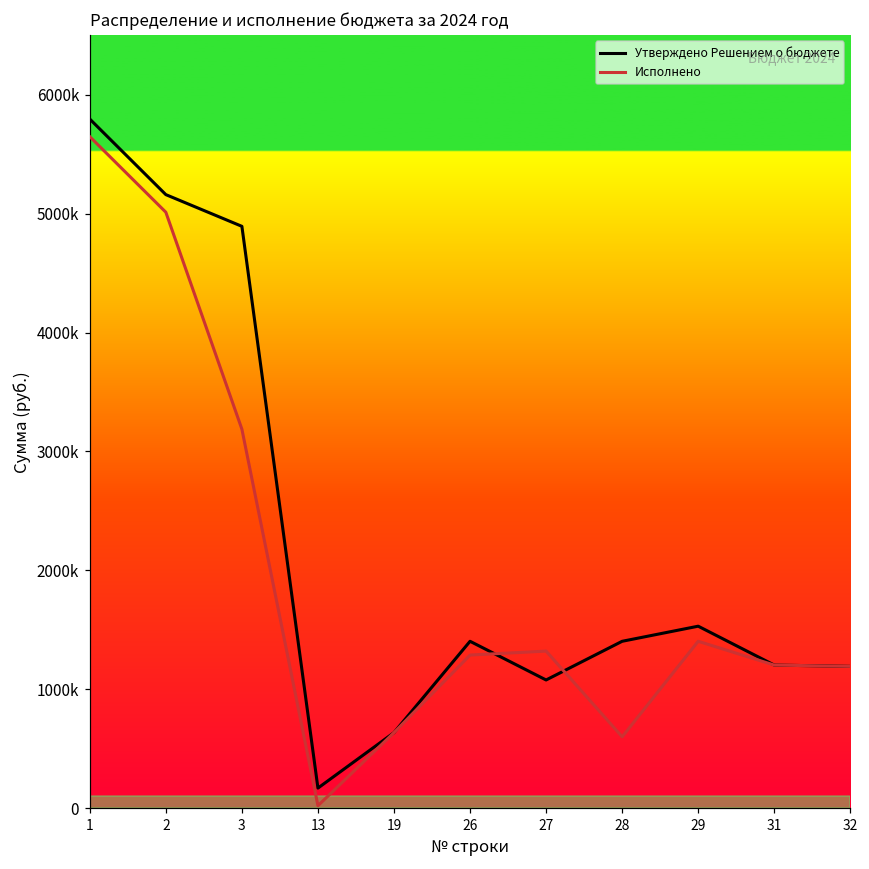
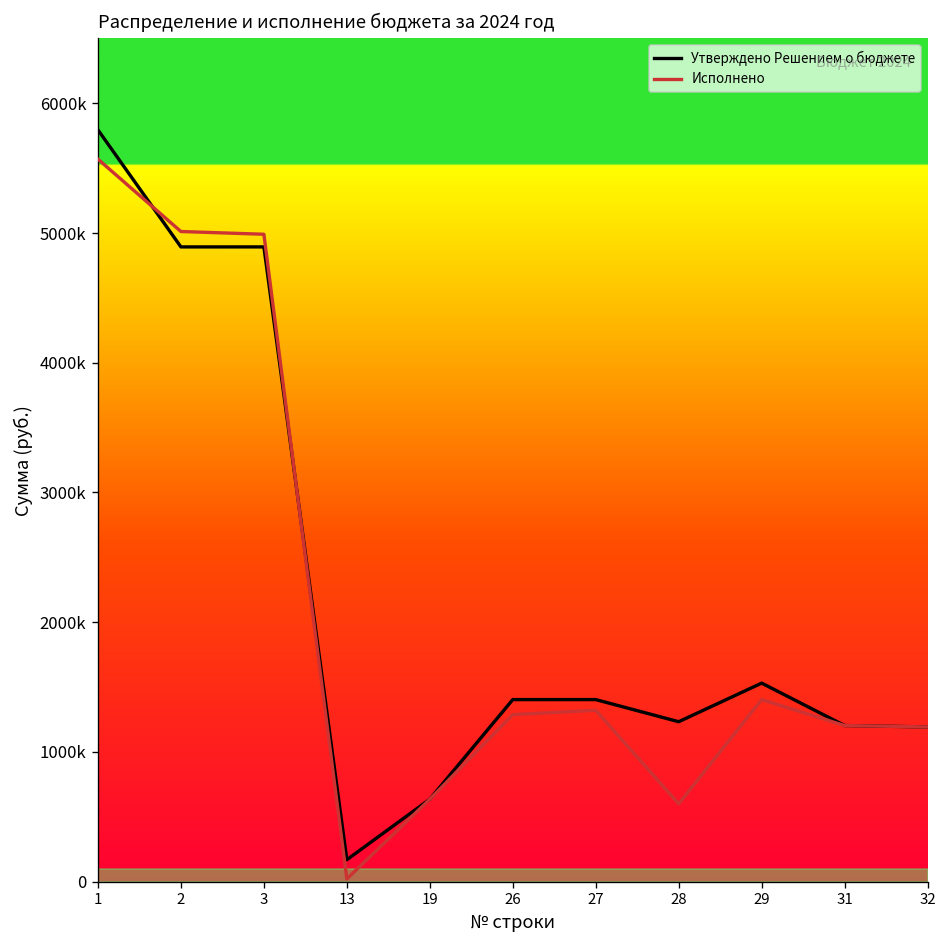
Исполнено, 1: 5650000 -> 5570000
Утверждено Решением о бюджете, 2: 5160000 -> 4890000
Исполнено, 3: 3190000 -> 4990000
Утверждено Решением о бюджете, 27: 1080000 -> 1400000
Утверждено Решением о бюджете, 28: 1400000 -> 1230000
